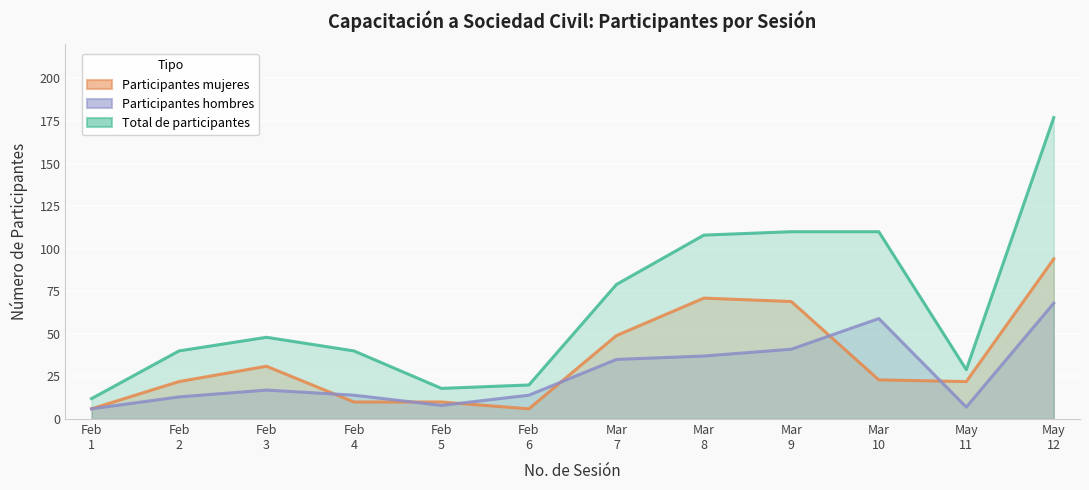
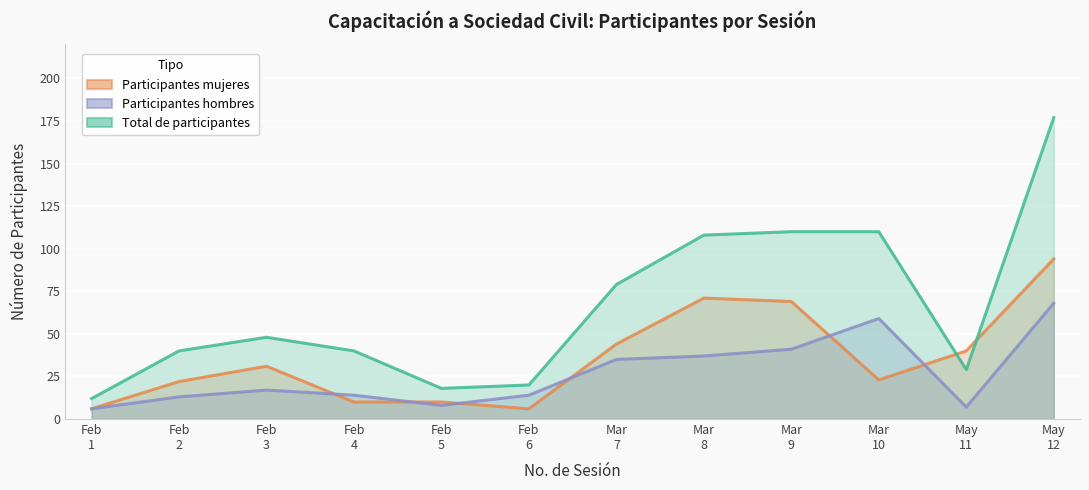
Participantes mujeres, Mar 7: 49 -> 44
Participantes mujeres, May 11: 22 -> 40
